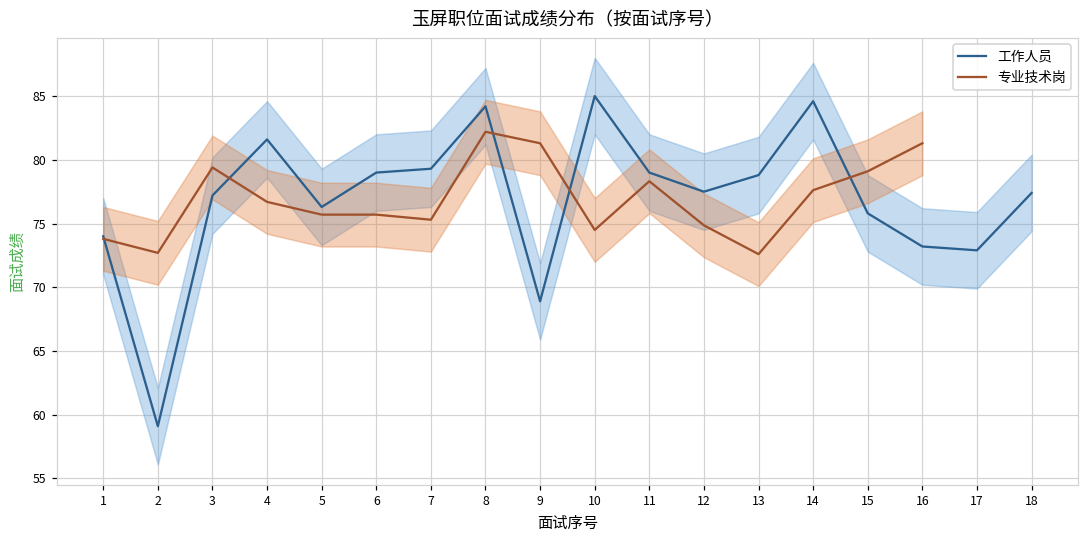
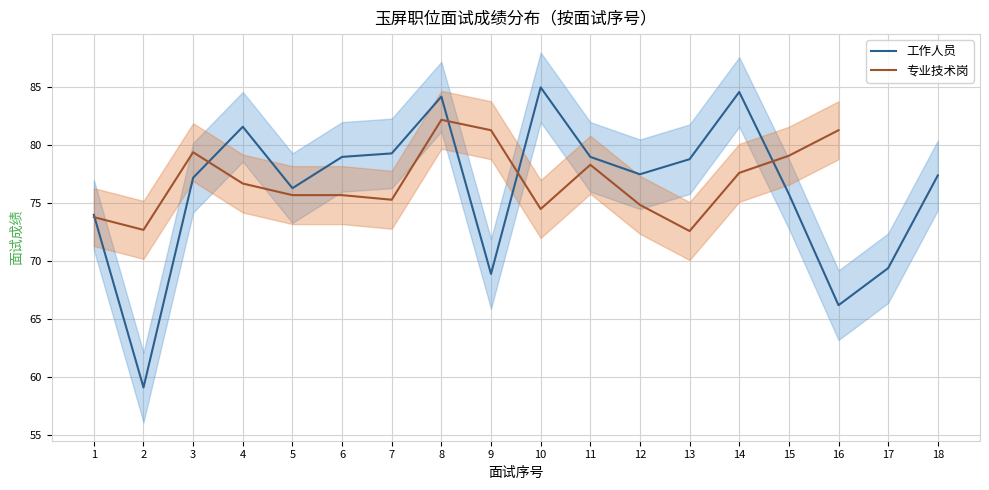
工作人员, 16: 73.2 -> 66.2
工作人员, 17: 72.9 -> 69.4
